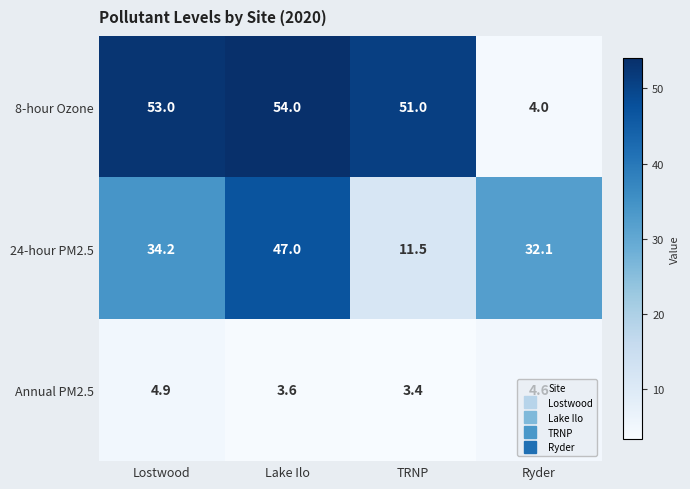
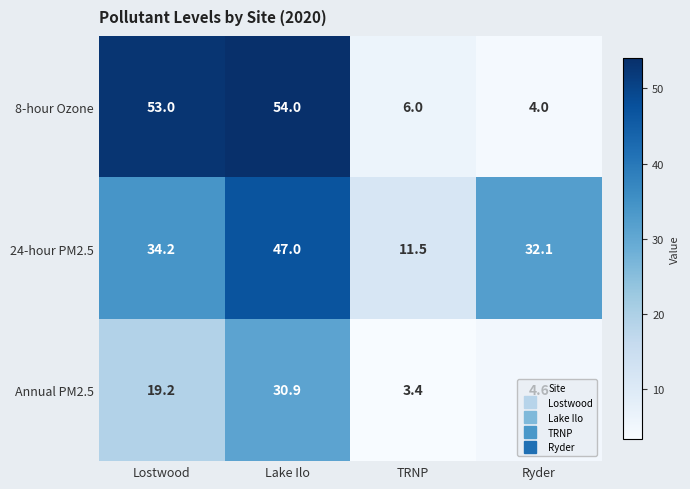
8-hour Ozone, TRNP: 51.0 -> 6.0
Annual PM2.5, Lostwood: 4.9 -> 19.2
Annual PM2.5, Lake Ilo: 3.6 -> 30.9
